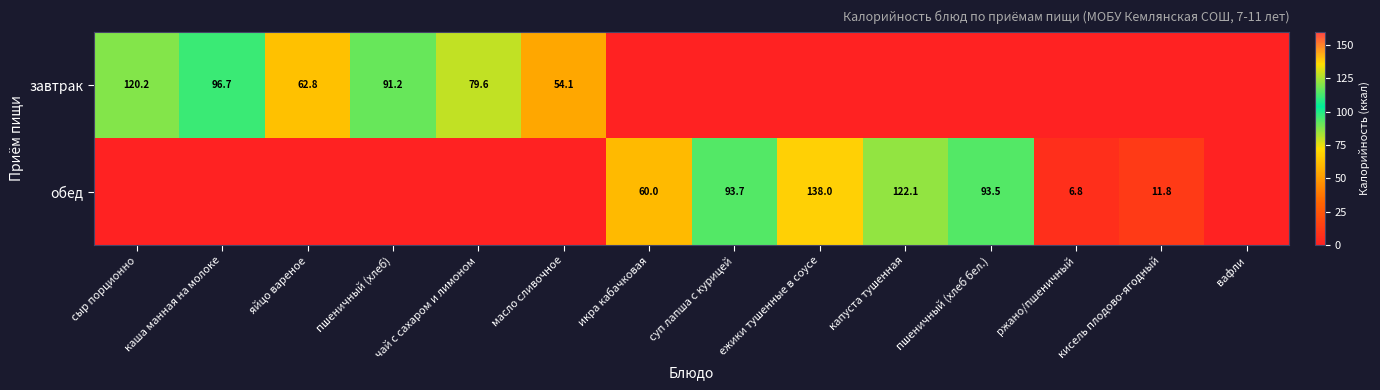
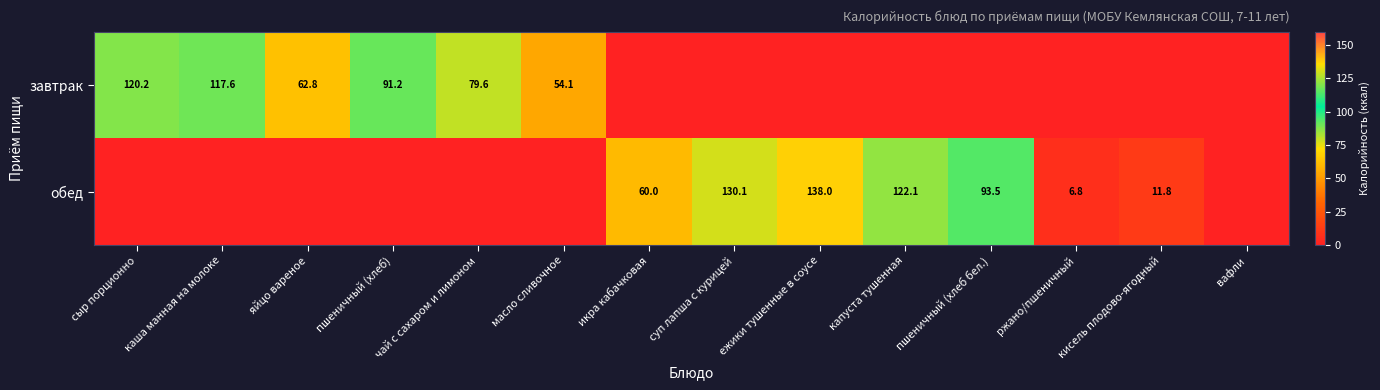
завтрак, каша манная на молоке: 96.7 -> 117.6
обед, суп лапша с курицей: 93.7 -> 130.1
